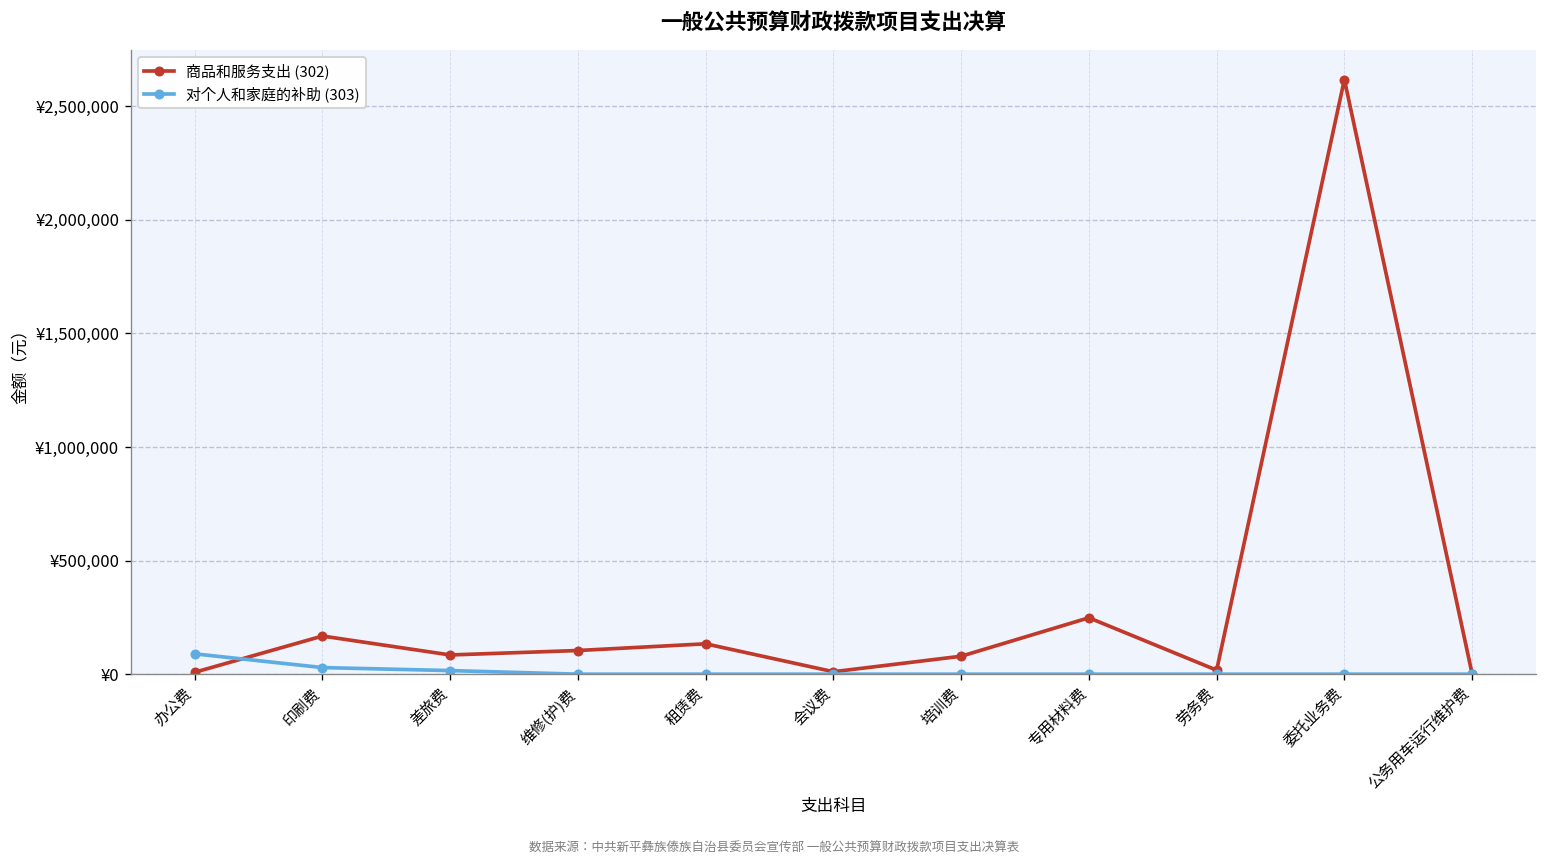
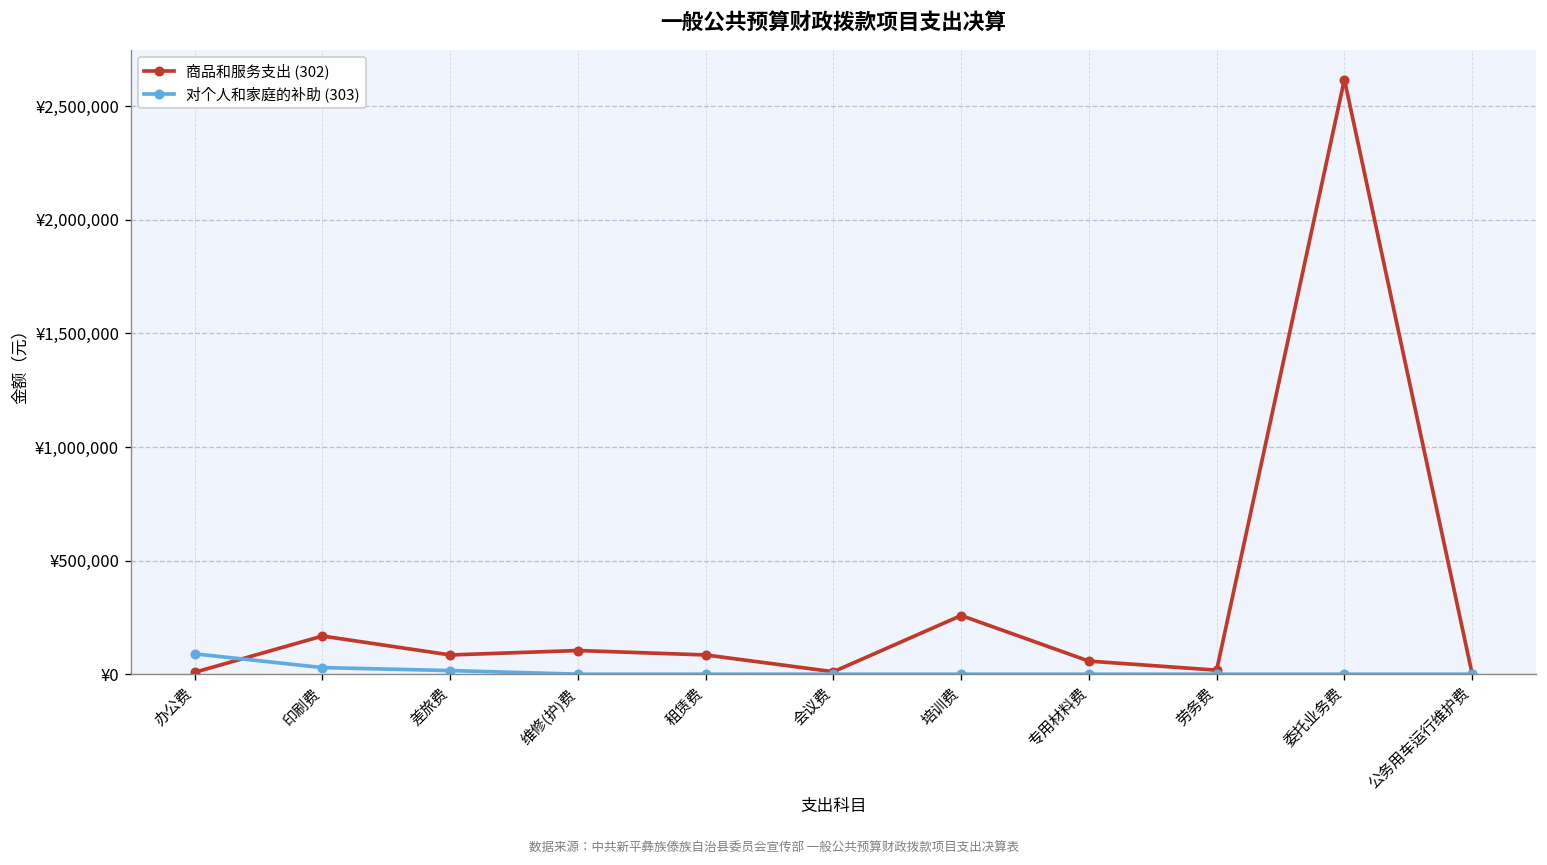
商品和服务支出 (302), 租赁费: ¥130,000 -> ¥80,000
商品和服务支出 (302), 培训费: ¥80,000 -> ¥260,000
商品和服务支出 (302), 专用材料费: ¥250,000 -> ¥60,000
